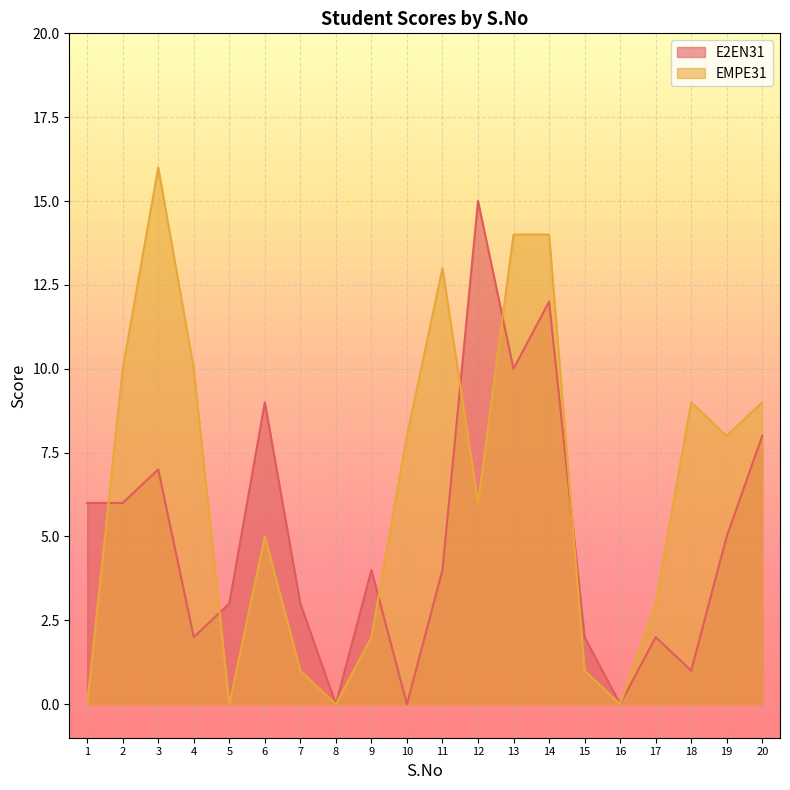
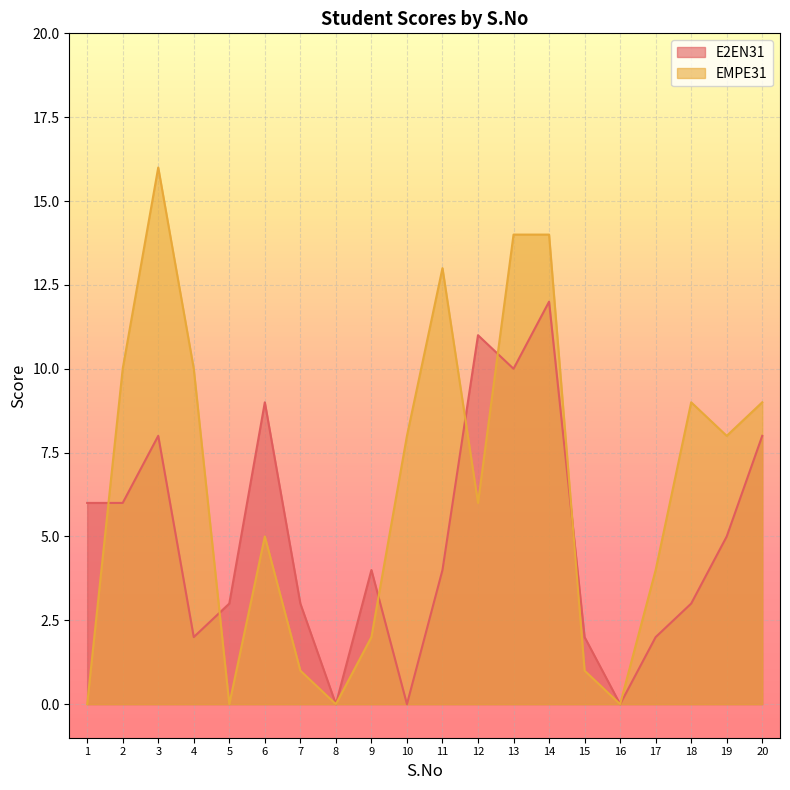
E2EN31, 3: 7 -> 8
E2EN31, 12: 15 -> 11
EMPE31, 17: 3 -> 4
E2EN31, 18: 1 -> 3
